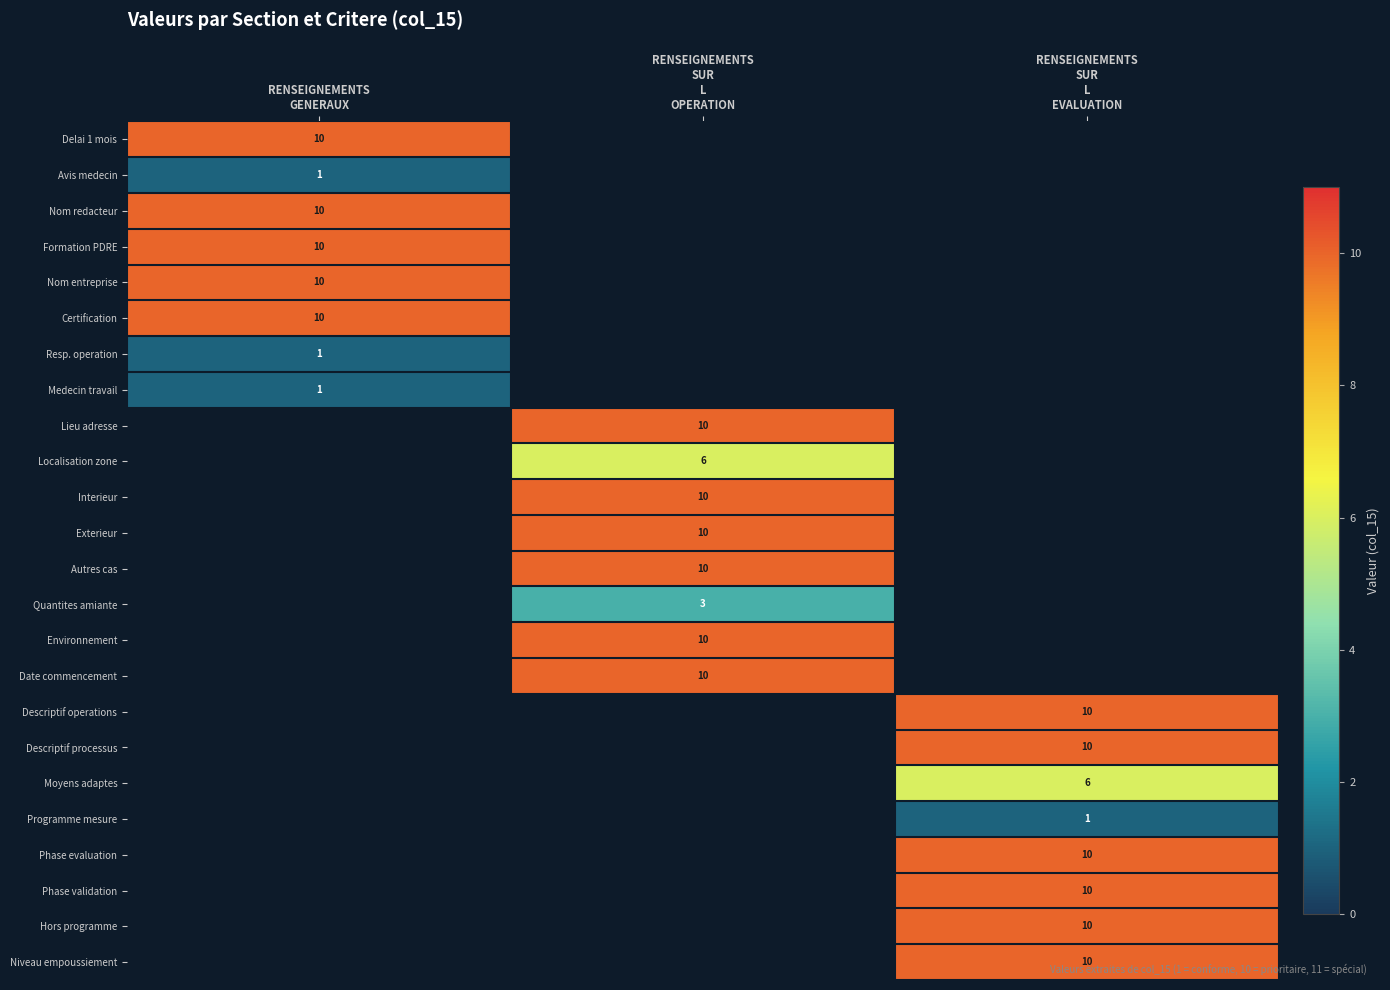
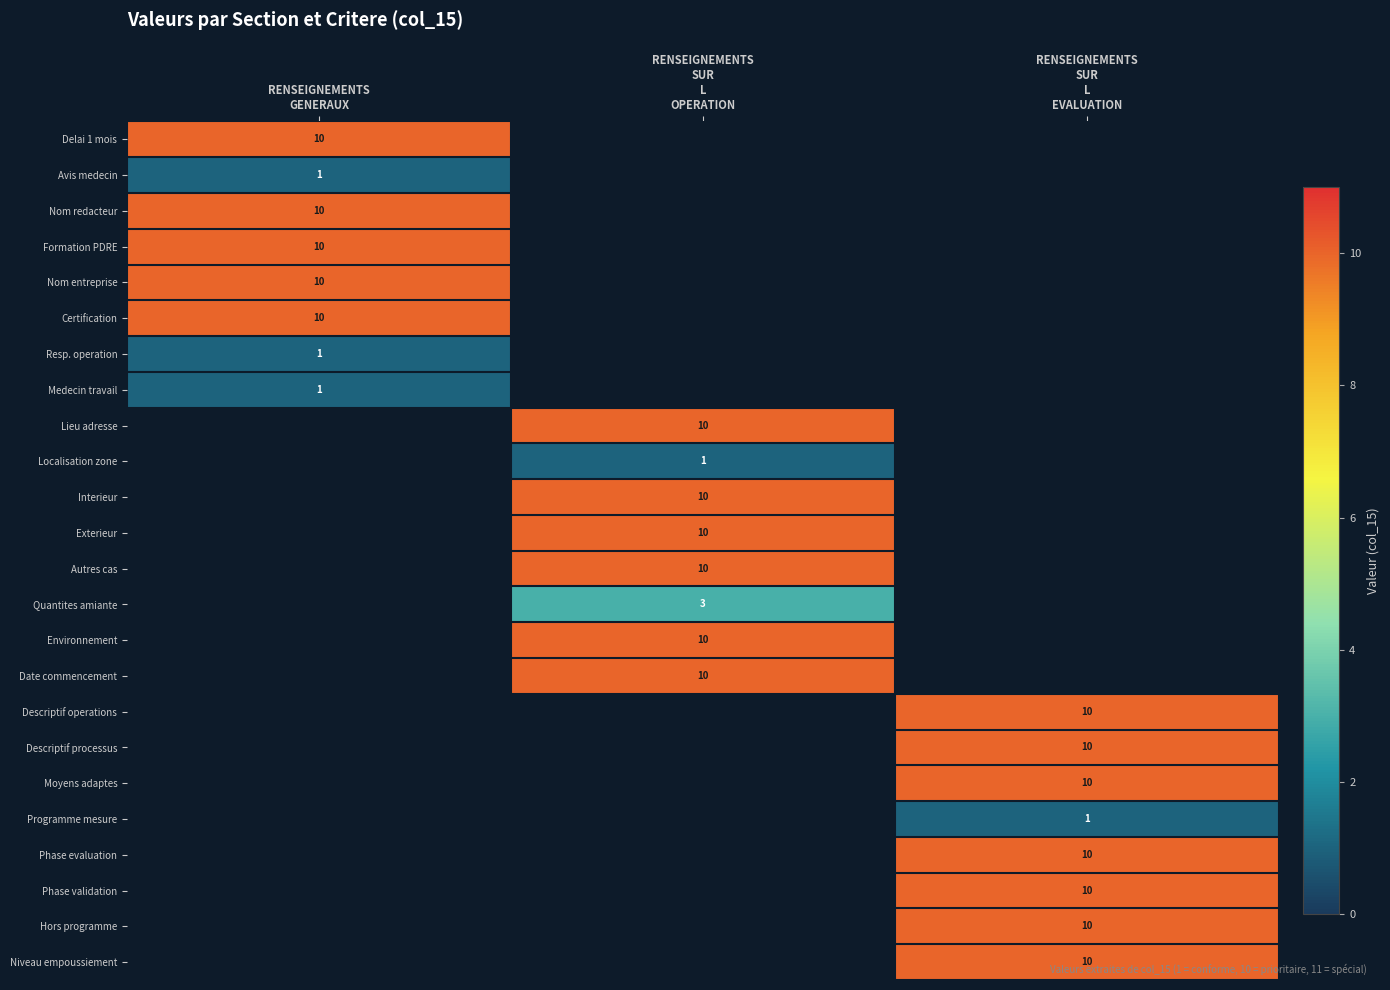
Localisation zone, RENSEIGNEMENTS SUR L OPERATION: 6 -> 1
Moyens adaptes, RENSEIGNEMENTS SUR L EVALUATION: 6 -> 10
